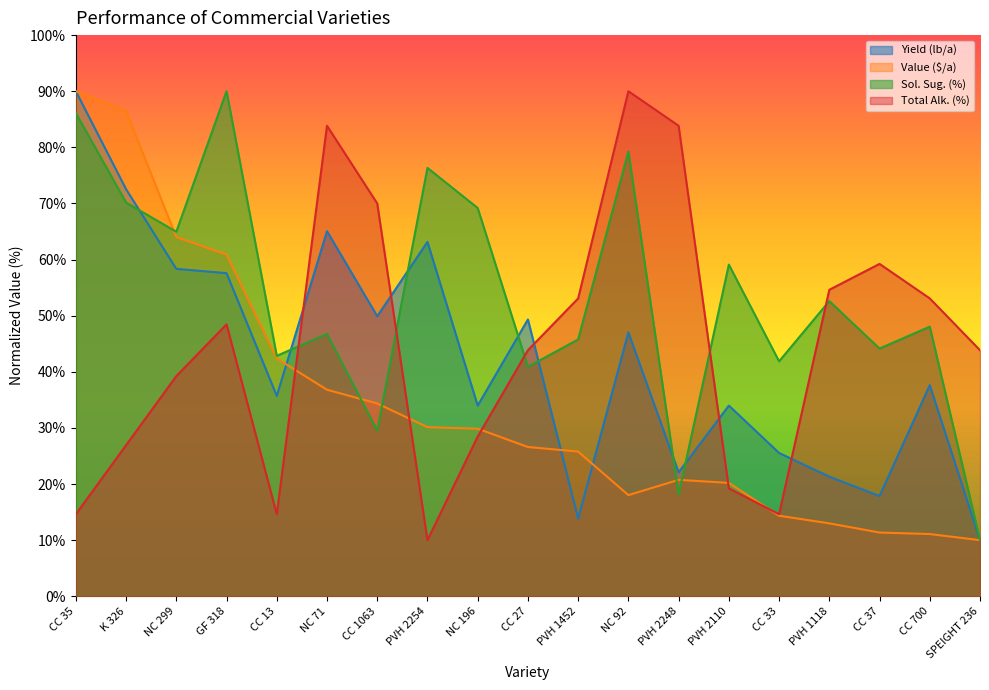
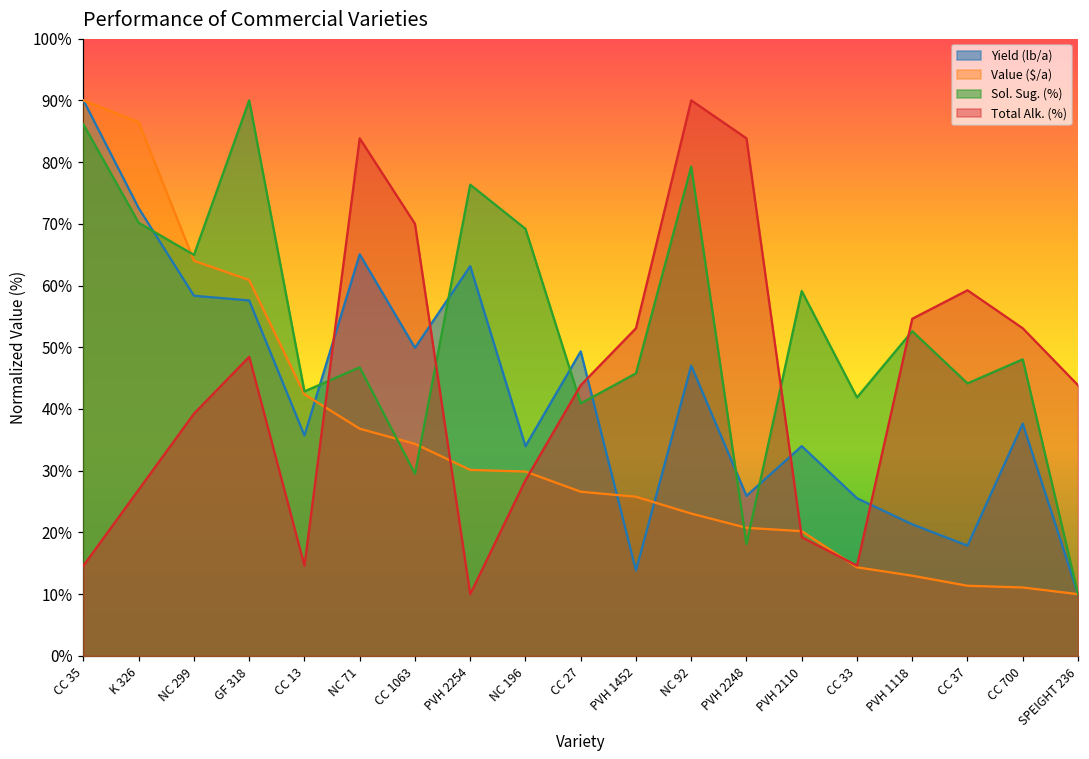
Value ($/a), NC 92: 18% -> 23%
Yield (lb/a), PVH 2248: 22% -> 26%
